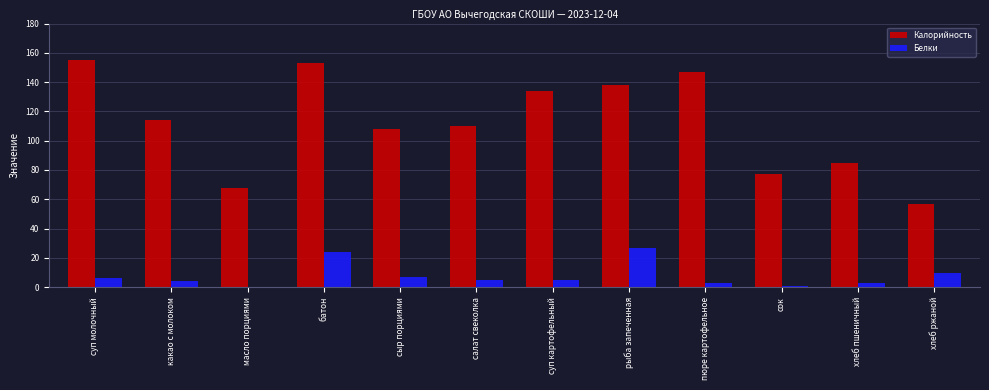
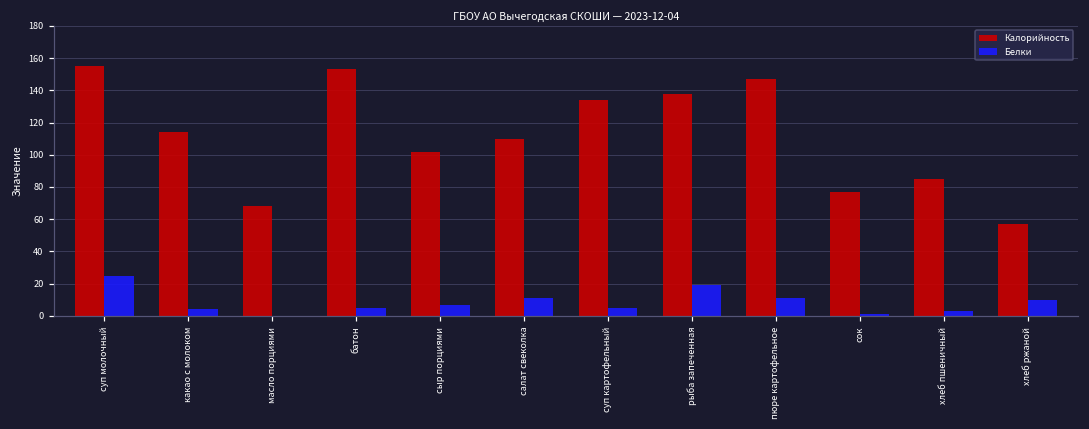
Белки, суп молочный: 6 -> 25
Белки, батон: 24 -> 5
Калорийность, сыр порциями: 108 -> 102
Белки, салат свеколка: 5 -> 11
Белки, рыба запеченная: 27 -> 19
Белки, пюре картофельное: 3 -> 11
